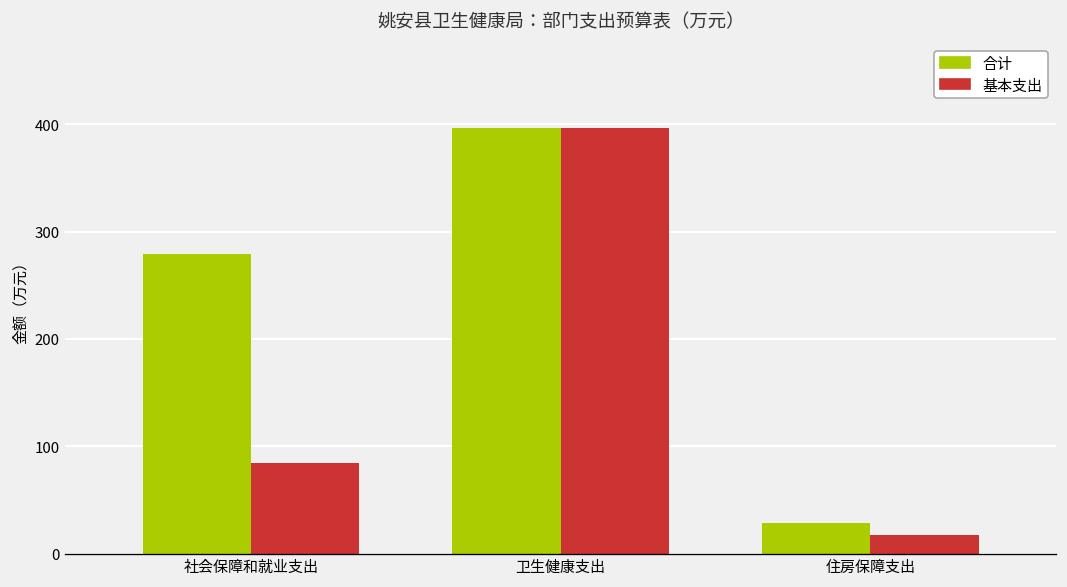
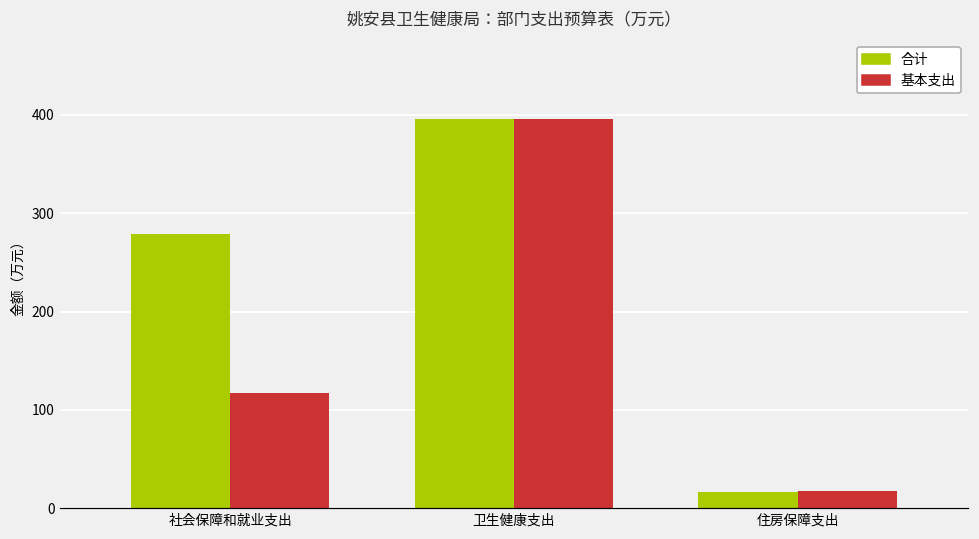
基本支出, 社会保障和就业支出: 80 -> 120
合计, 住房保障支出: 30 -> 20
